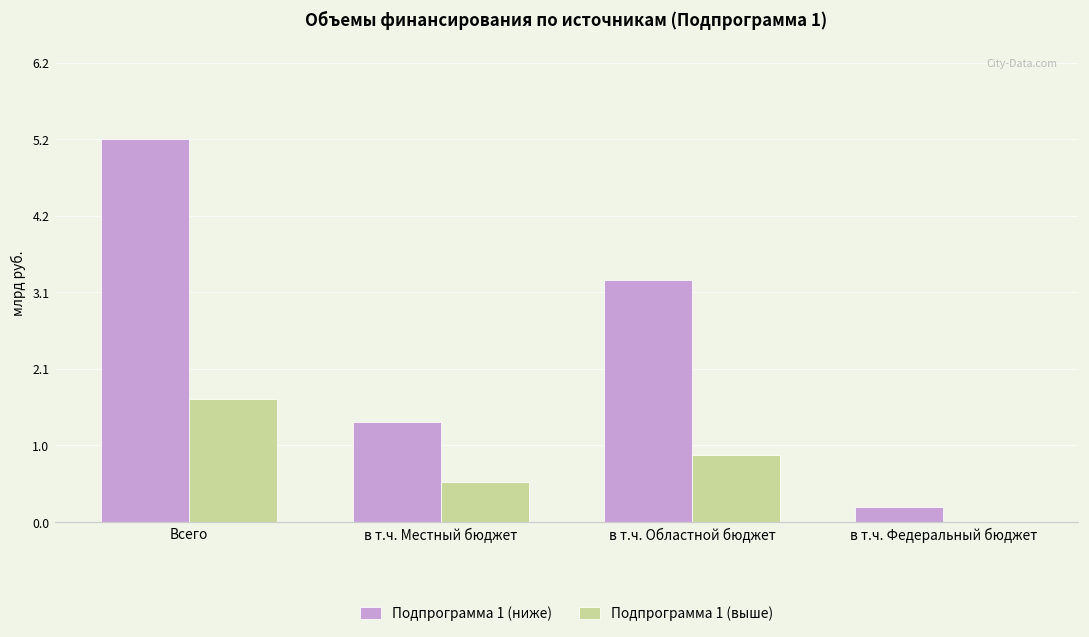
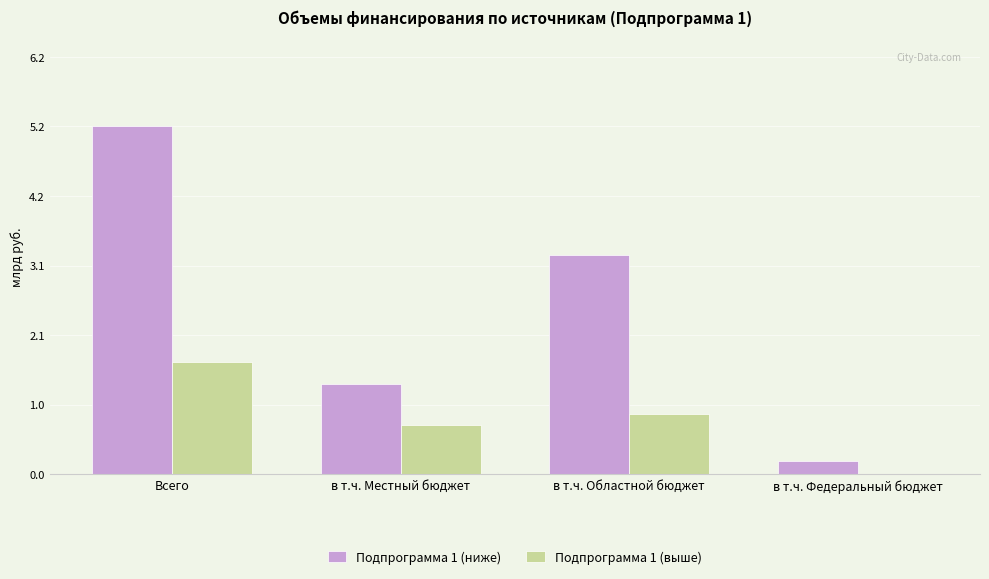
Подпрограмма 1 (выше), в т.ч. Местный бюджет: 0.5 -> 0.7
